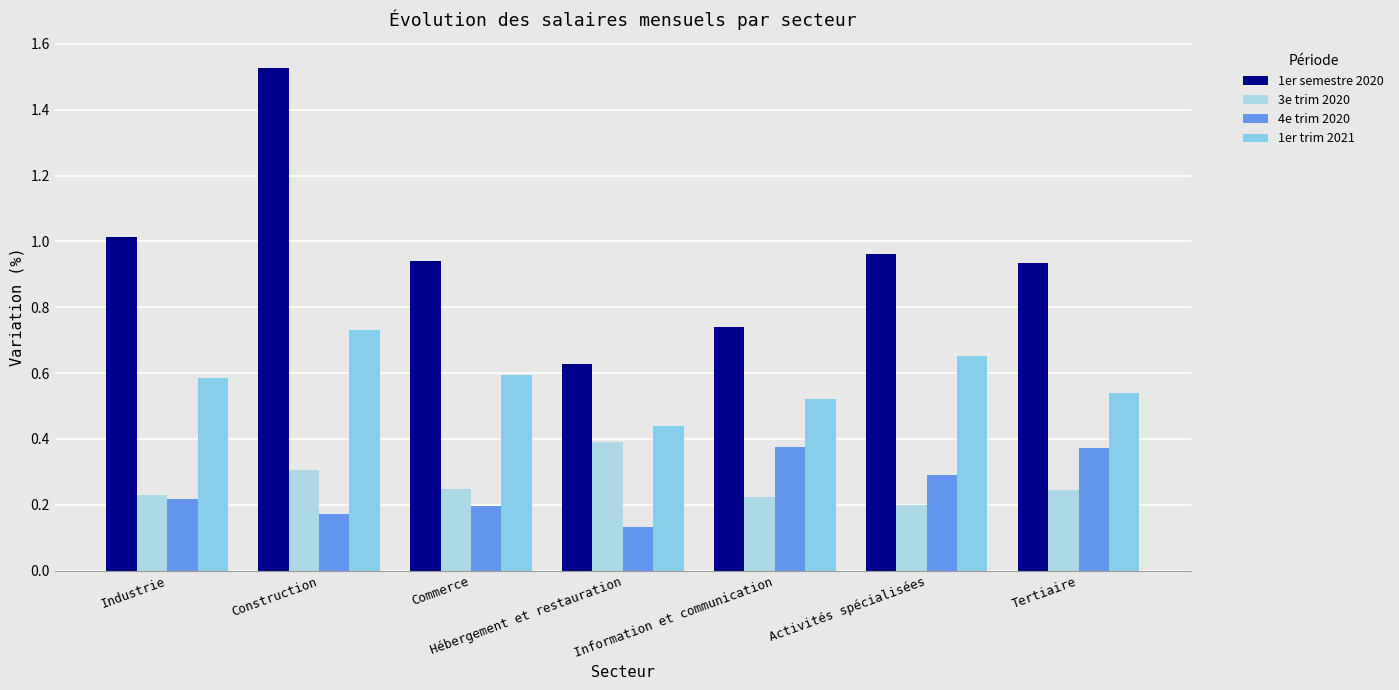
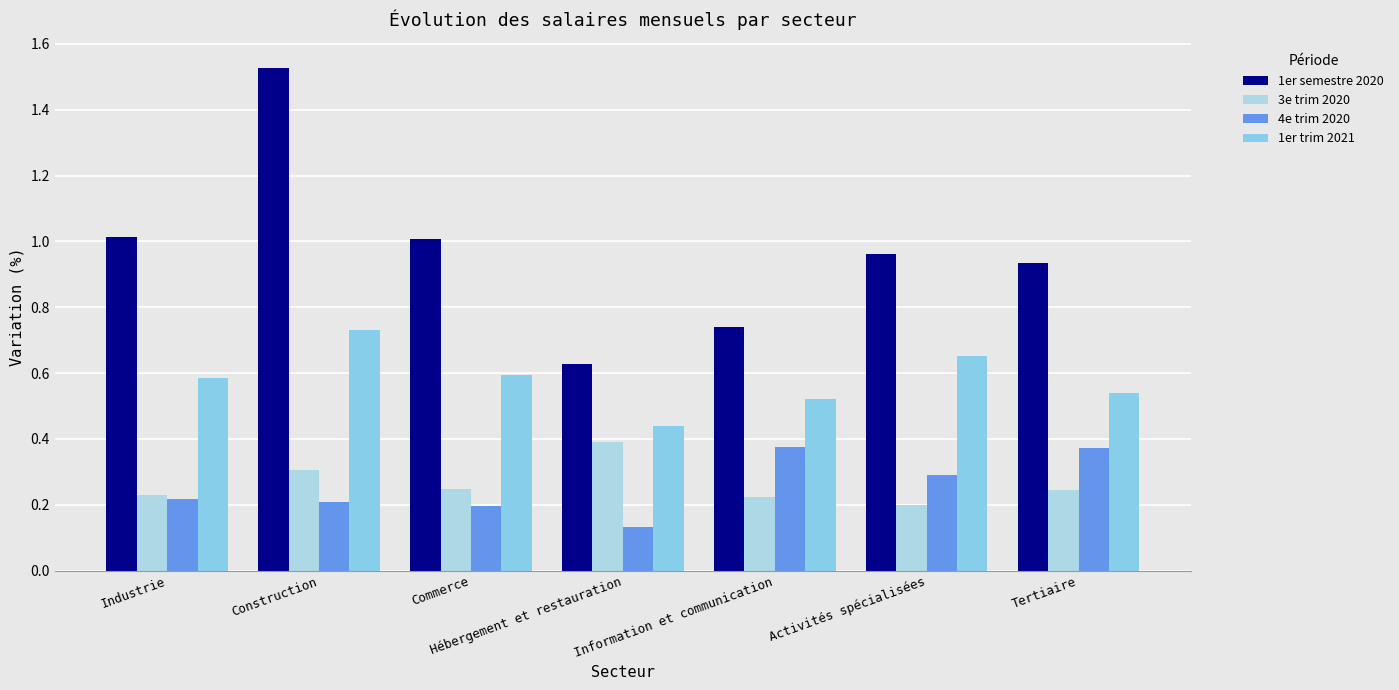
4e trim 2020, Construction: 0.17 -> 0.21
1er semestre 2020, Commerce: 0.94 -> 1.01
